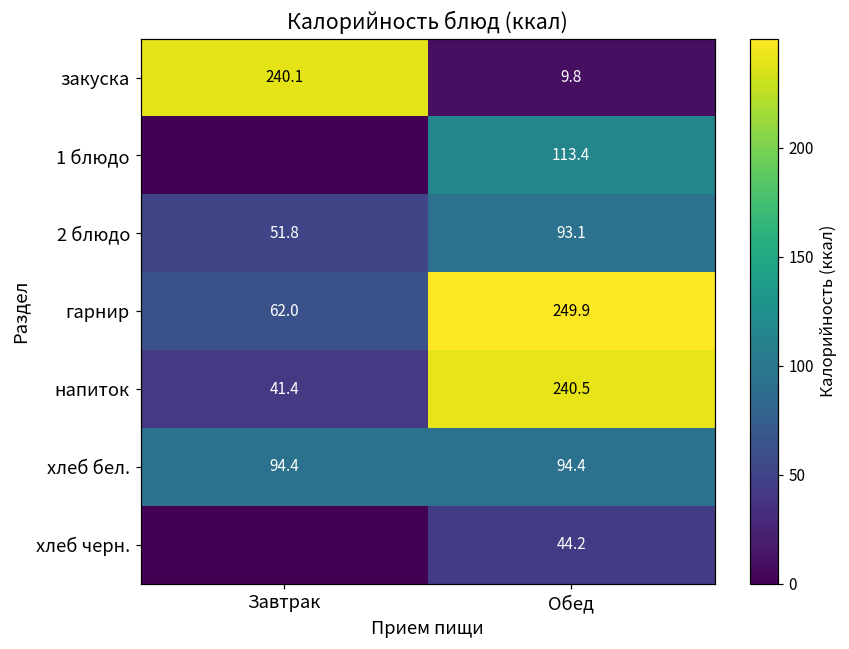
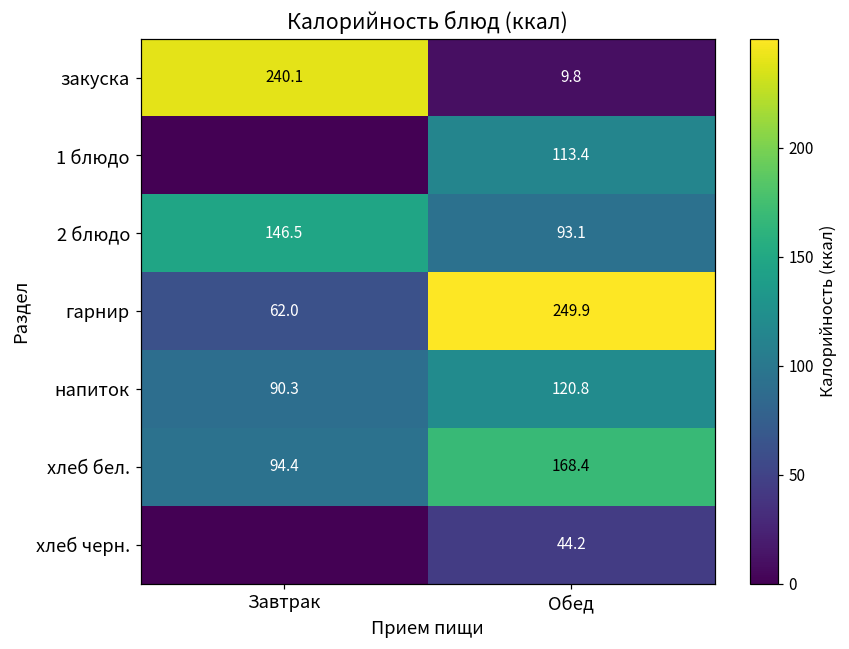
2 блюдо, Завтрак: 51.8 -> 146.5
напиток, Завтрак: 41.4 -> 90.3
напиток, Обед: 240.5 -> 120.8
хлеб бел., Обед: 94.4 -> 168.4
